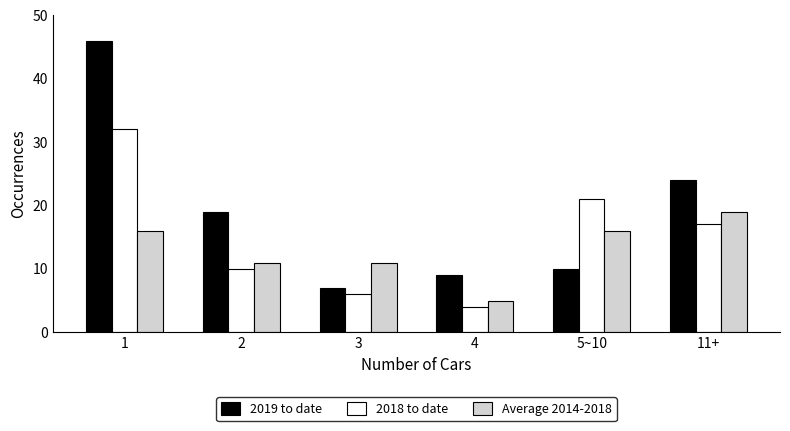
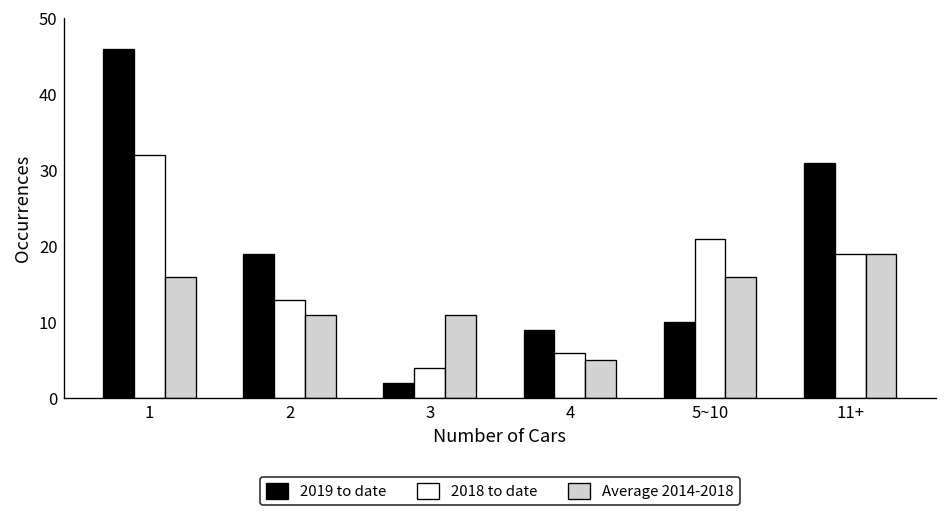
2018 to date, 2: 10 -> 13
2019 to date, 3: 7 -> 2
2018 to date, 3: 6 -> 4
2018 to date, 4: 4 -> 6
2019 to date, 11+: 24 -> 31
2018 to date, 11+: 17 -> 19
